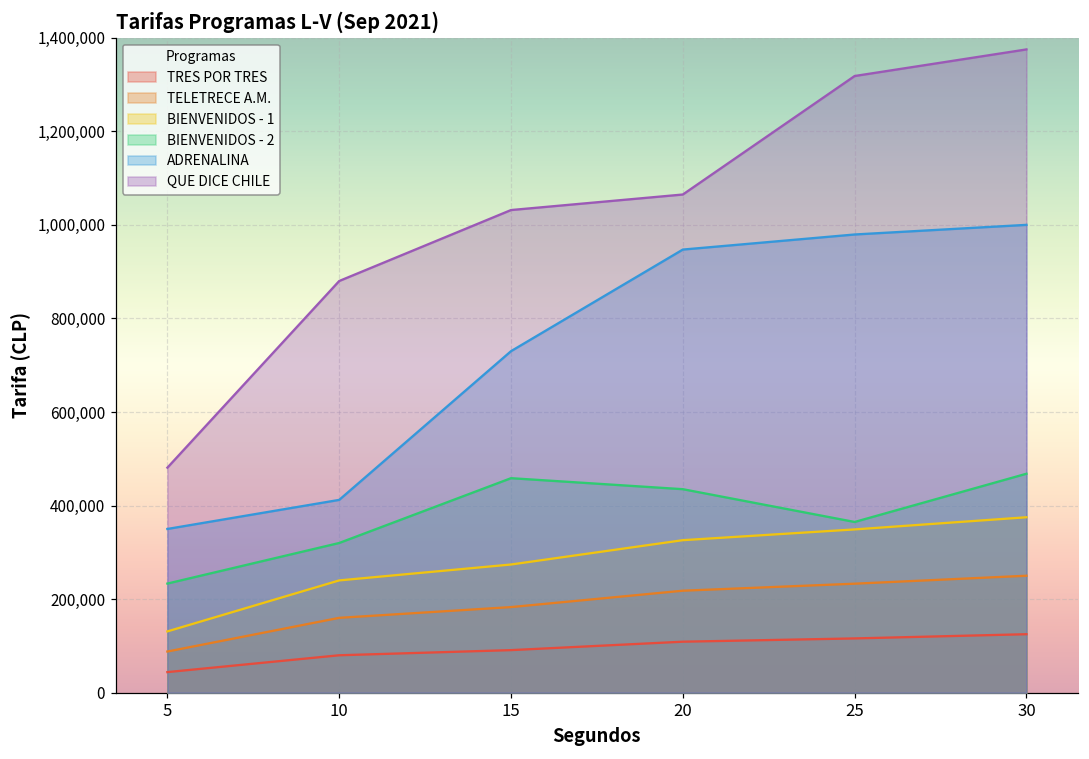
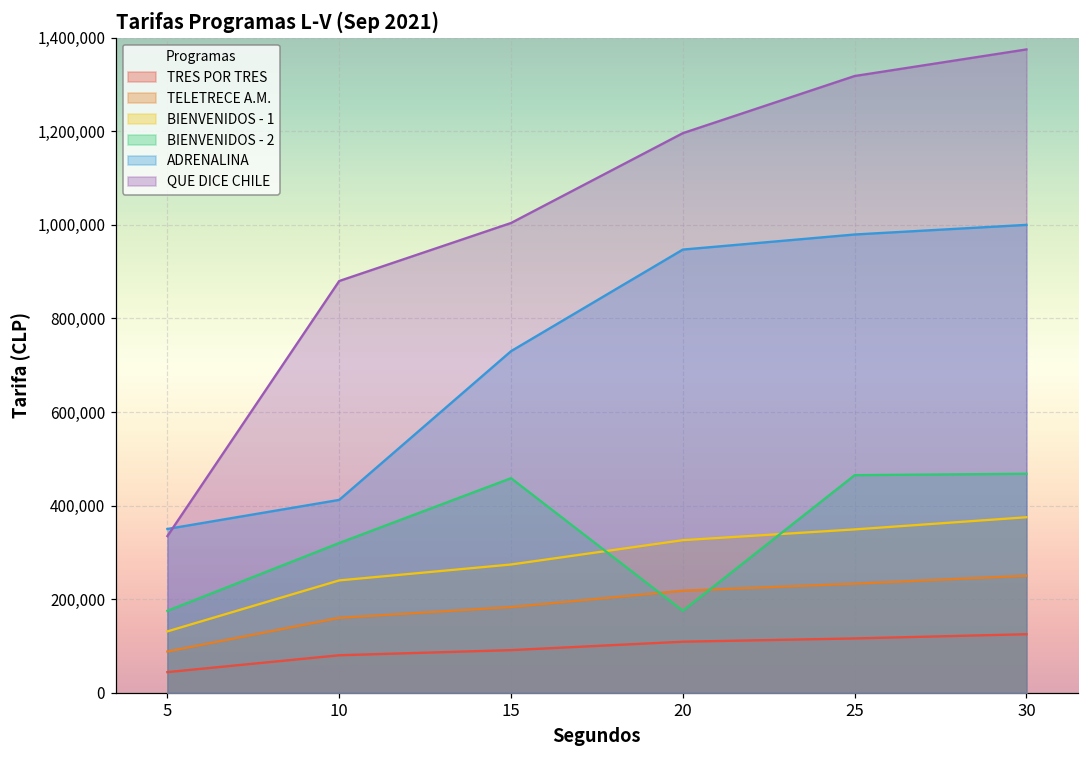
BIENVENIDOS - 2, 5: 230,000 -> 180,000
QUE DICE CHILE, 5: 480,000 -> 330,000
QUE DICE CHILE, 15: 1,030,000 -> 1,000,000
BIENVENIDOS - 2, 20: 440,000 -> 180,000
QUE DICE CHILE, 20: 1,060,000 -> 1,200,000
BIENVENIDOS - 2, 25: 360,000 -> 470,000
